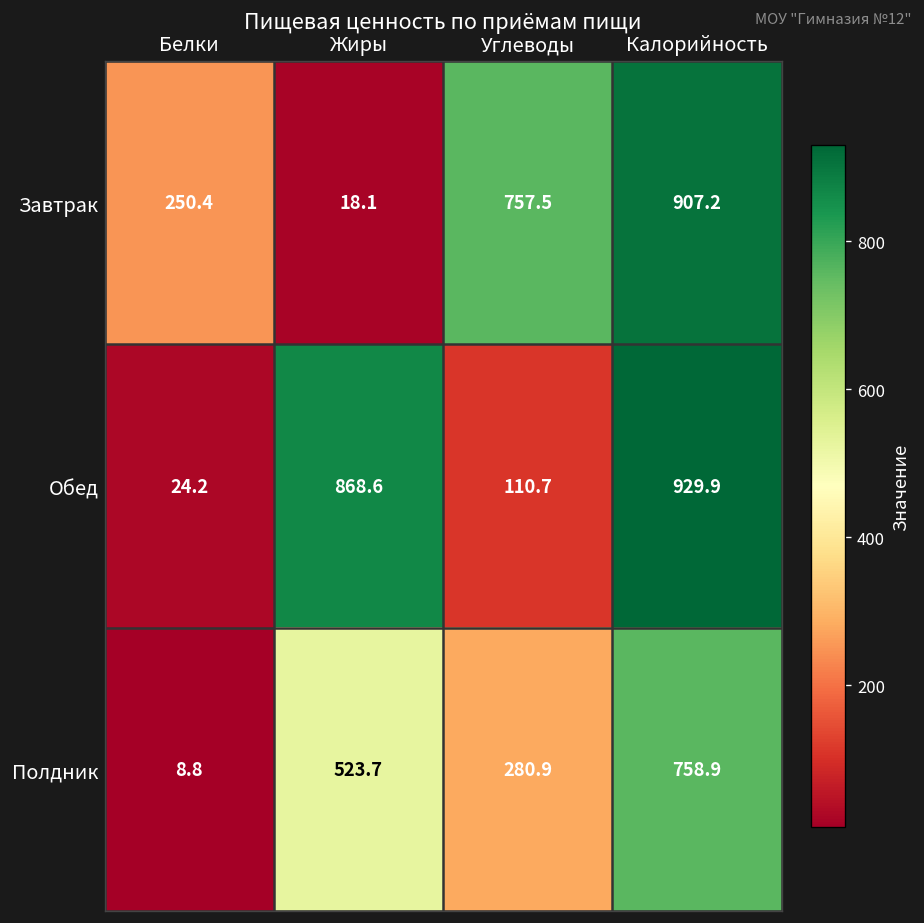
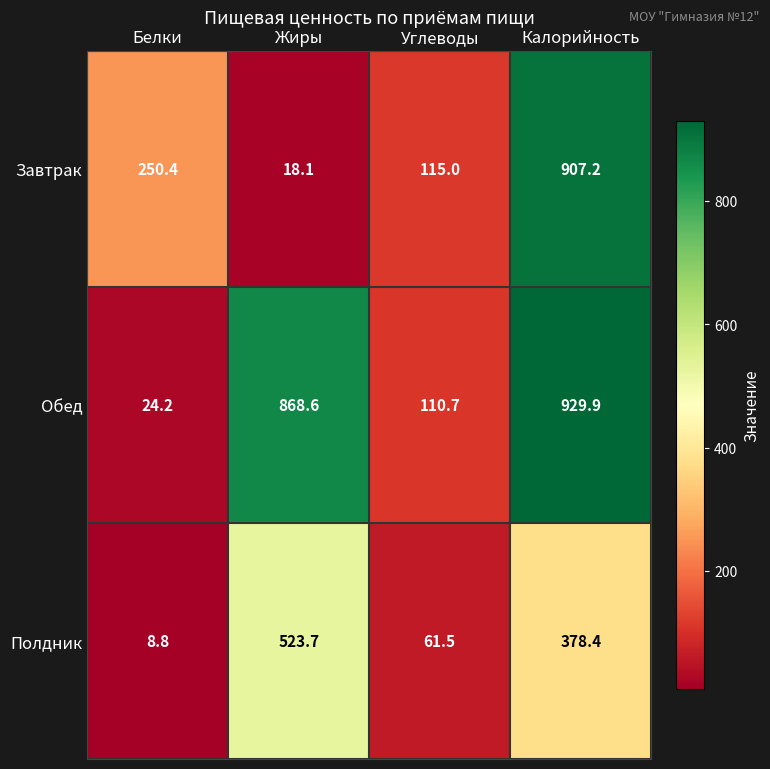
Завтрак, Углеводы: 757.5 -> 115.0
Полдник, Углеводы: 280.9 -> 61.5
Полдник, Калорийность: 758.9 -> 378.4
